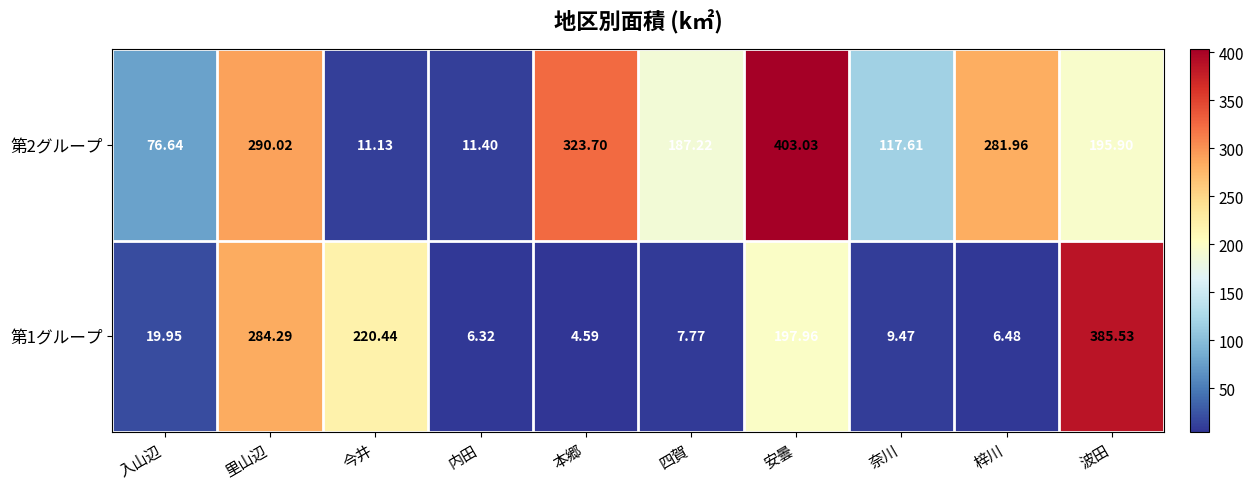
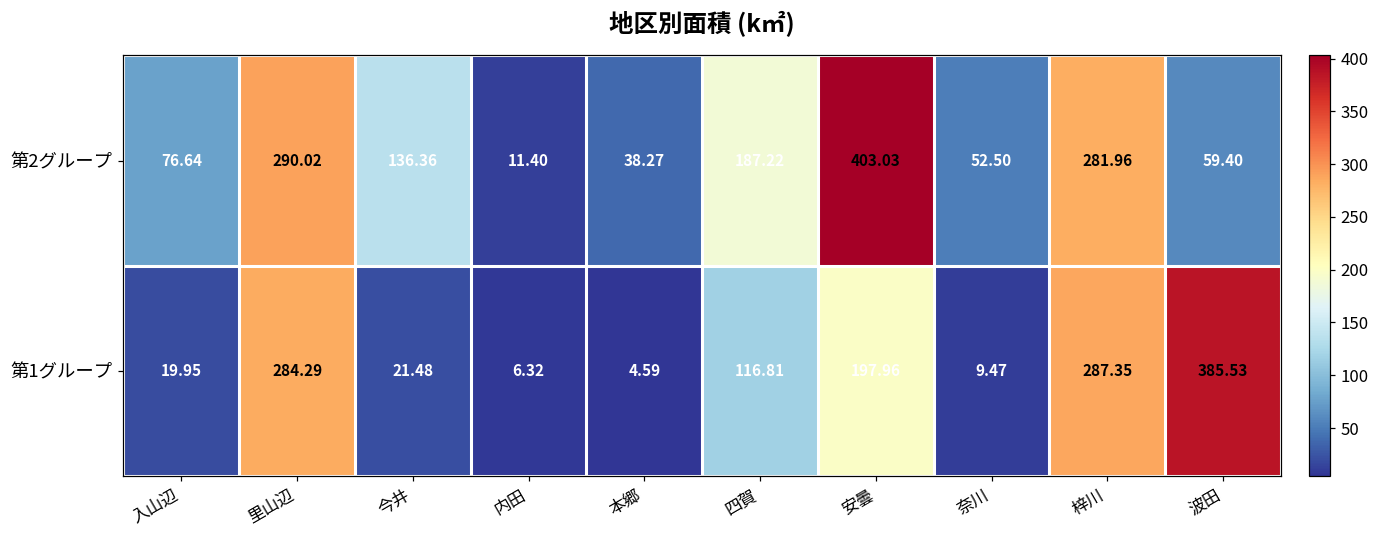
第2グループ, 今井: 11.13 -> 136.36
第2グループ, 本郷: 323.70 -> 38.27
第2グループ, 奈川: 117.61 -> 52.50
第2グループ, 波田: 195.90 -> 59.40
第1グループ, 今井: 220.44 -> 21.48
第1グループ, 四賀: 7.77 -> 116.81
第1グループ, 梓川: 6.48 -> 287.35
